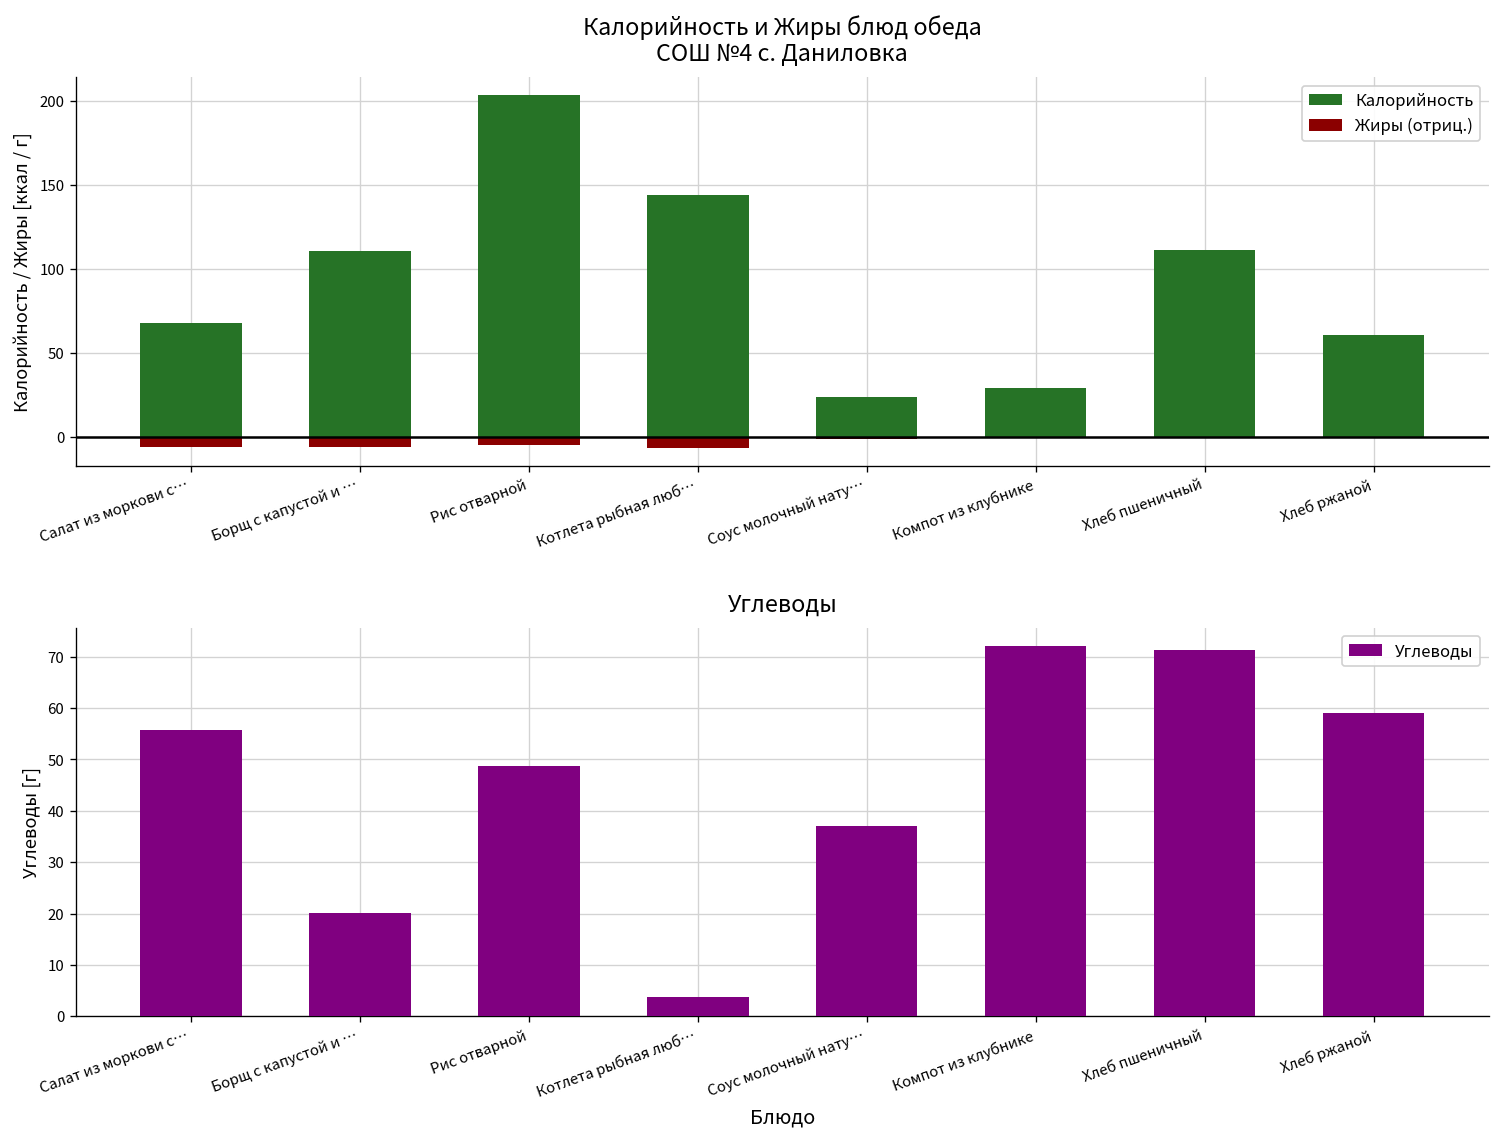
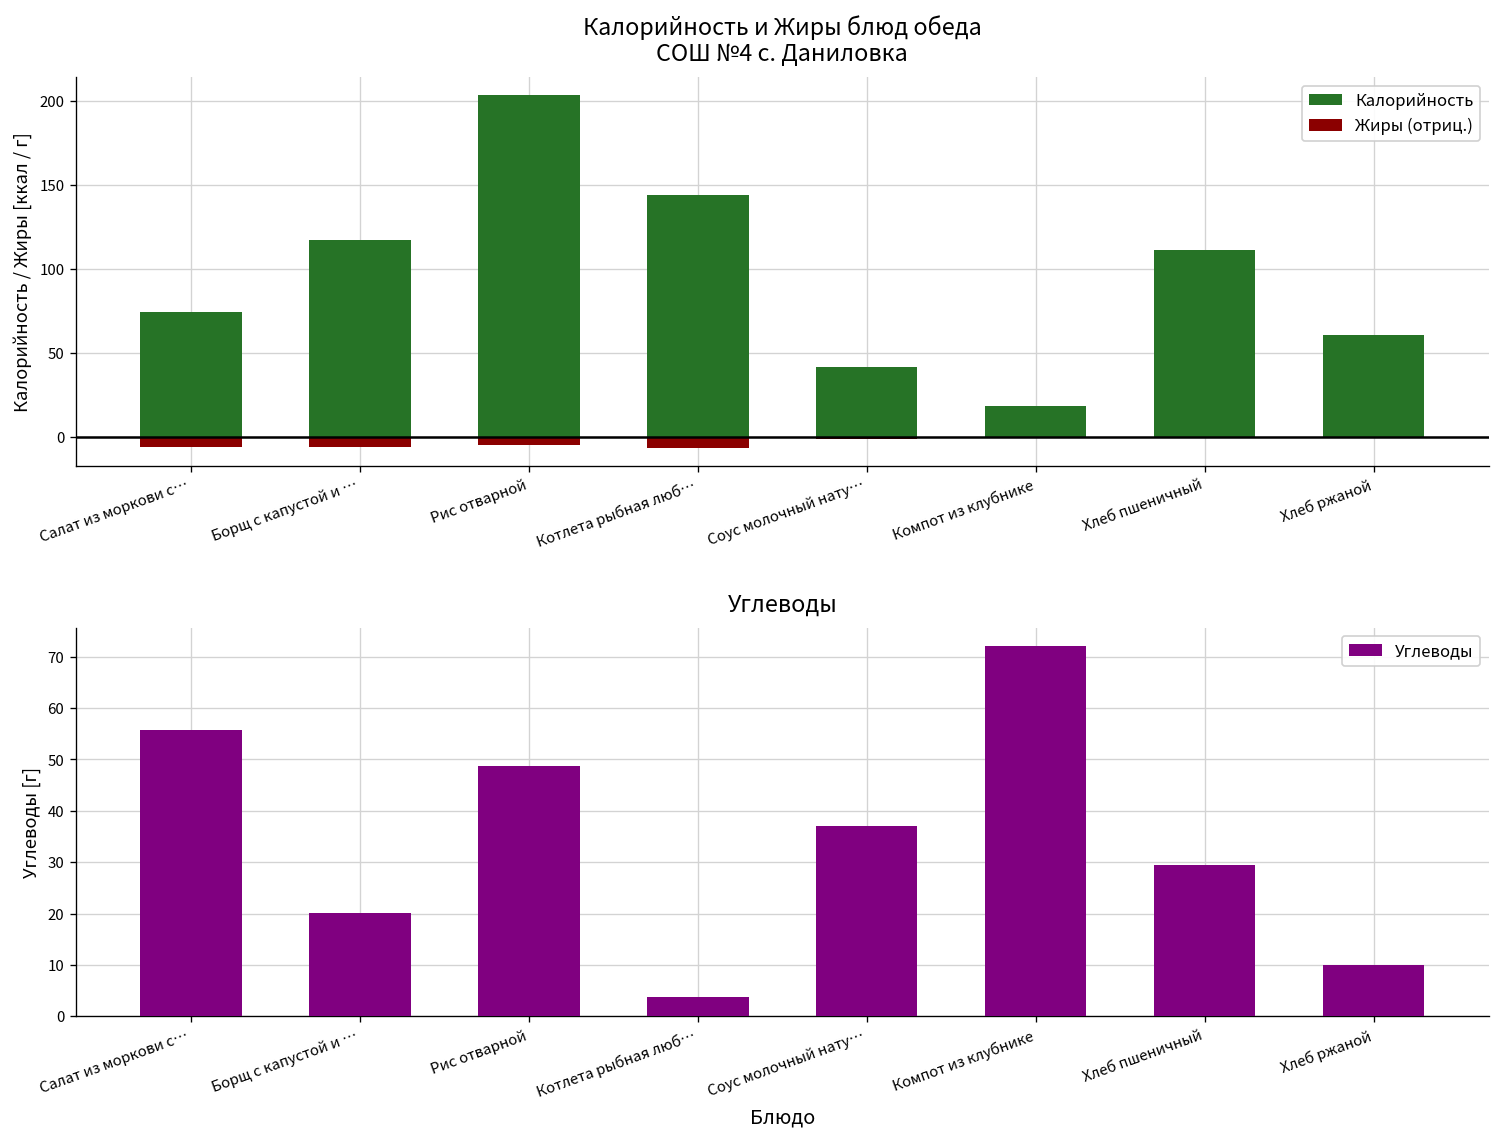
Калорийность и Жиры блюд обеда СОШ №4 с. Даниловка, Калорийность, Салат из моркови с…: 68 -> 74
Калорийность и Жиры блюд обеда СОШ №4 с. Даниловка, Калорийность, Борщ с капустой и …: 110 -> 117
Калорийность и Жиры блюд обеда СОШ №4 с. Даниловка, Калорийность, Соус молочный нату…: 24 -> 41
Калорийность и Жиры блюд обеда СОШ №4 с. Даниловка, Калорийность, Компот из клубнике: 29 -> 18
Углеводы, Хлеб пшеничный: 71 -> 30
Углеводы, Хлеб ржаной: 59 -> 10
